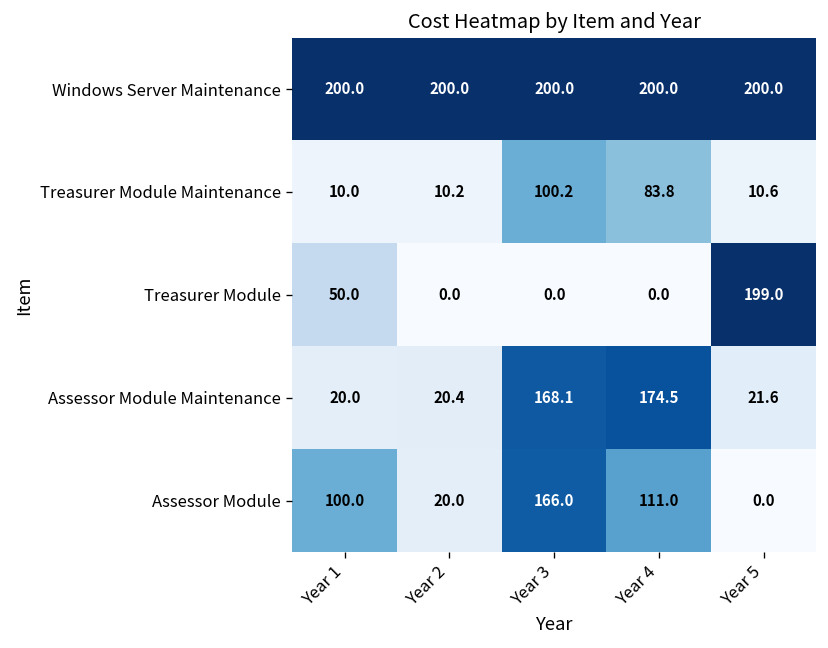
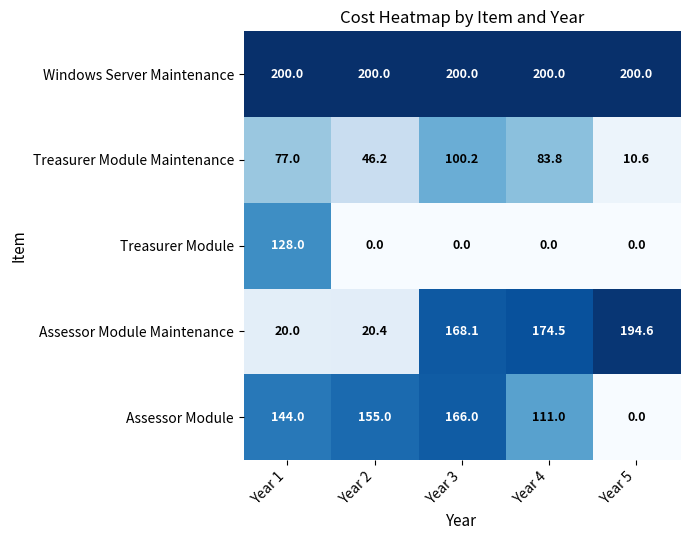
Treasurer Module Maintenance, Year 1: 10.0 -> 77.0
Treasurer Module Maintenance, Year 2: 10.2 -> 46.2
Treasurer Module, Year 1: 50.0 -> 128.0
Treasurer Module, Year 5: 199.0 -> 0.0
Assessor Module Maintenance, Year 5: 21.6 -> 194.6
Assessor Module, Year 1: 100.0 -> 144.0
Assessor Module, Year 2: 20.0 -> 155.0
